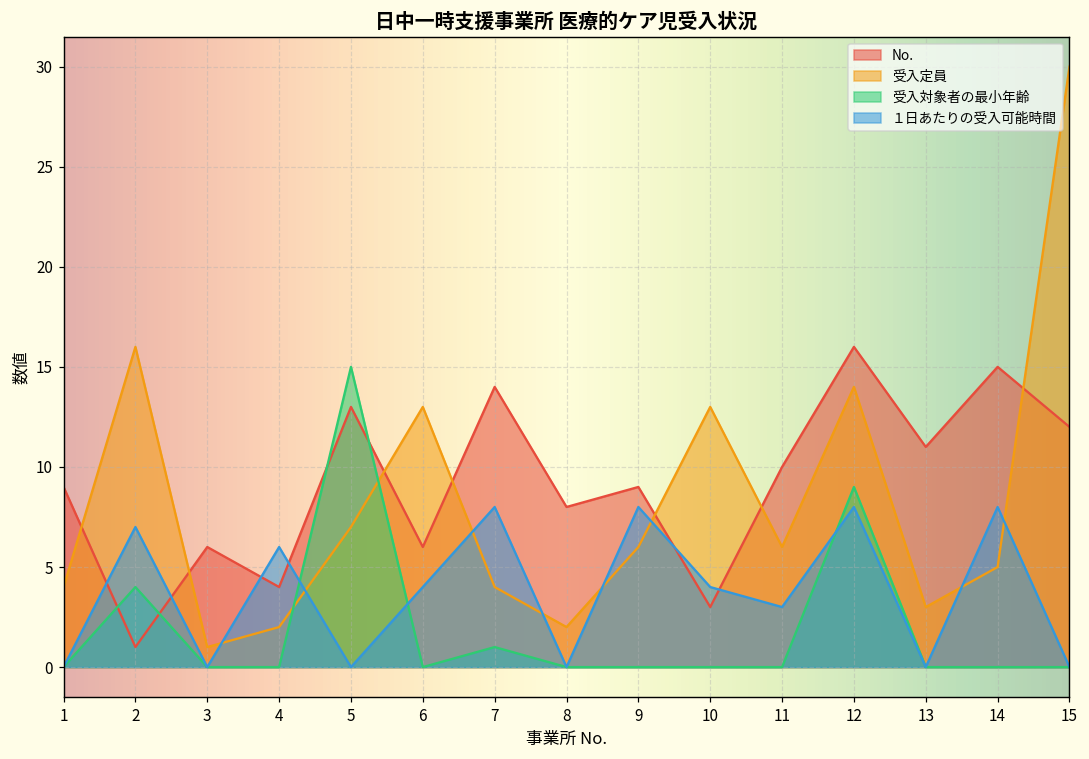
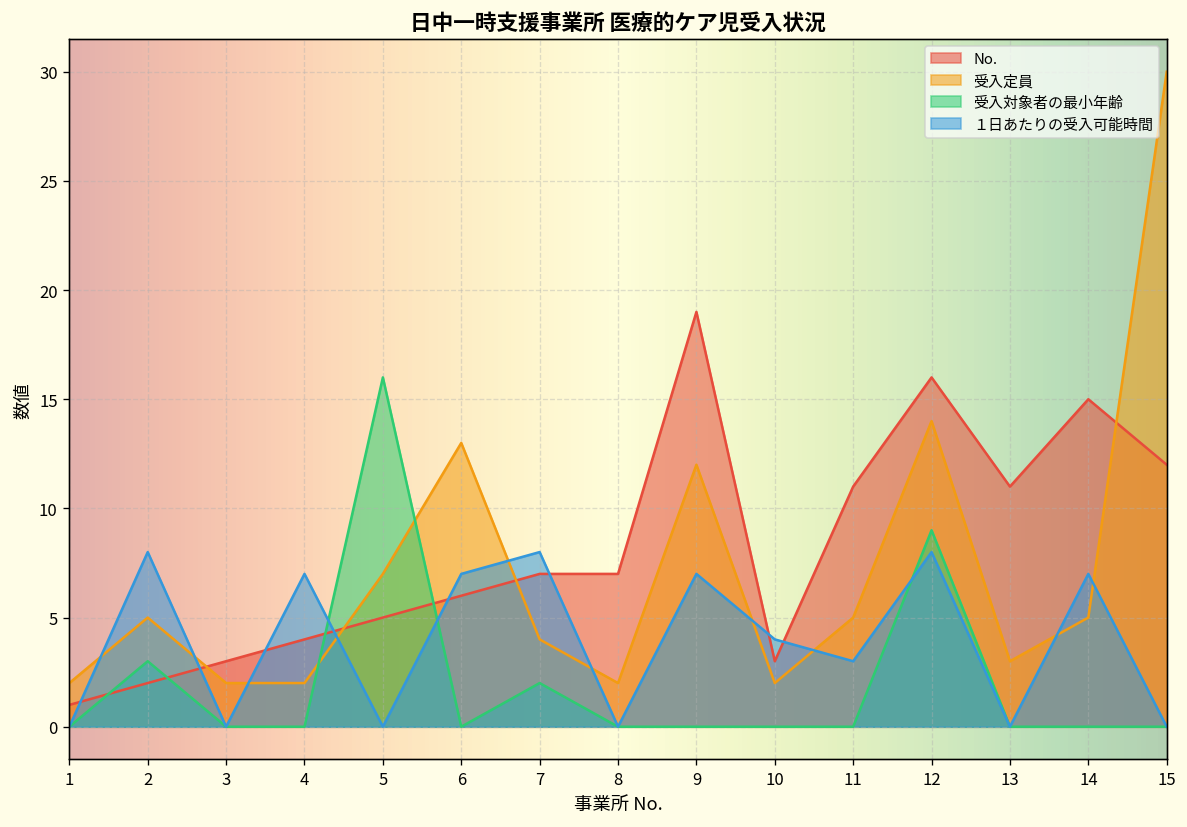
No., 1: 9 -> 1
受入定員, 1: 4 -> 2
No., 2: 1 -> 2
受入定員, 2: 16 -> 5
受入対象者の最小年齢, 2: 4 -> 3
１日あたりの受入可能時間, 2: 7 -> 8
No., 3: 6 -> 3
受入定員, 3: 1 -> 2
１日あたりの受入可能時間, 4: 6 -> 7
No., 5: 13 -> 5
受入対象者の最小年齢, 5: 15 -> 16
１日あたりの受入可能時間, 6: 4 -> 7
No., 7: 14 -> 7
受入対象者の最小年齢, 7: 1 -> 2
No., 8: 8 -> 7
No., 9: 9 -> 19
受入定員, 9: 6 -> 12
１日あたりの受入可能時間, 9: 8 -> 7
受入定員, 10: 13 -> 2
No., 11: 10 -> 11
受入定員, 11: 6 -> 5
１日あたりの受入可能時間, 14: 8 -> 7
